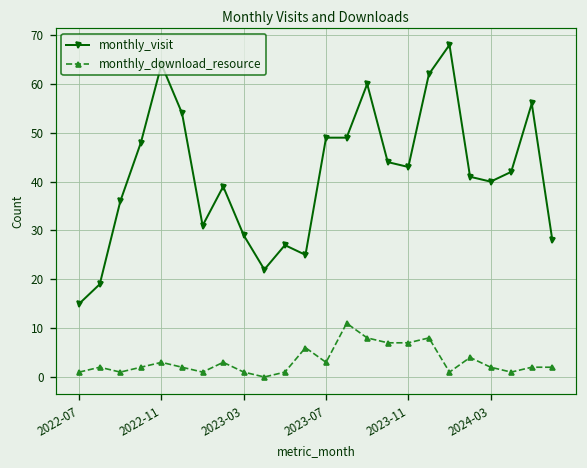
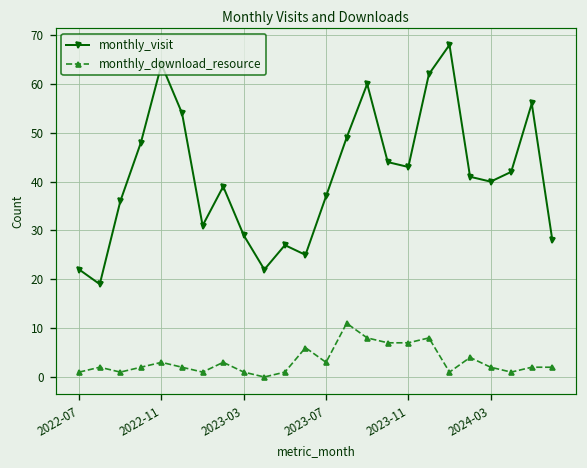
monthly_visit, 2022-07: 15 -> 22
monthly_visit, 2023-07: 49 -> 37
